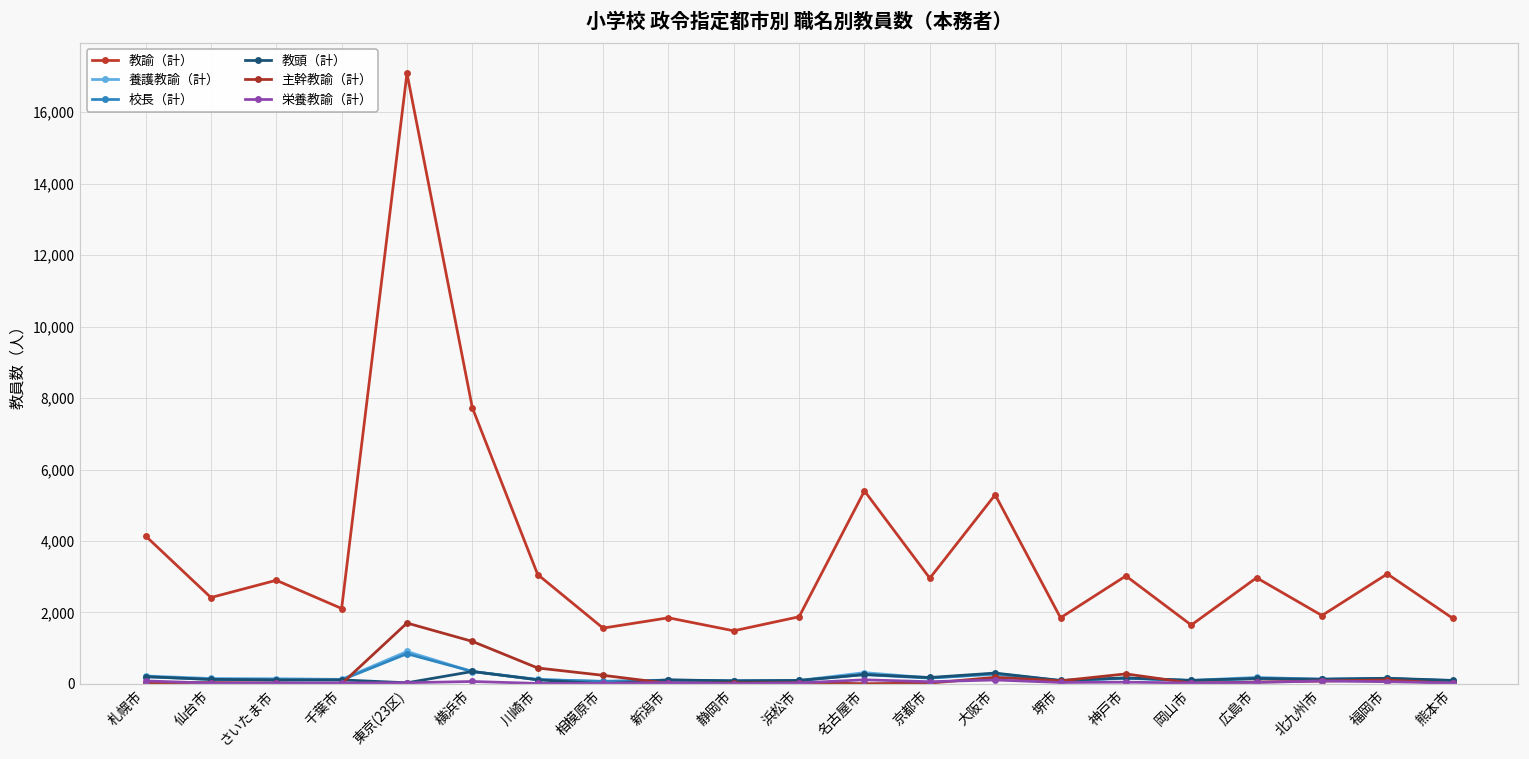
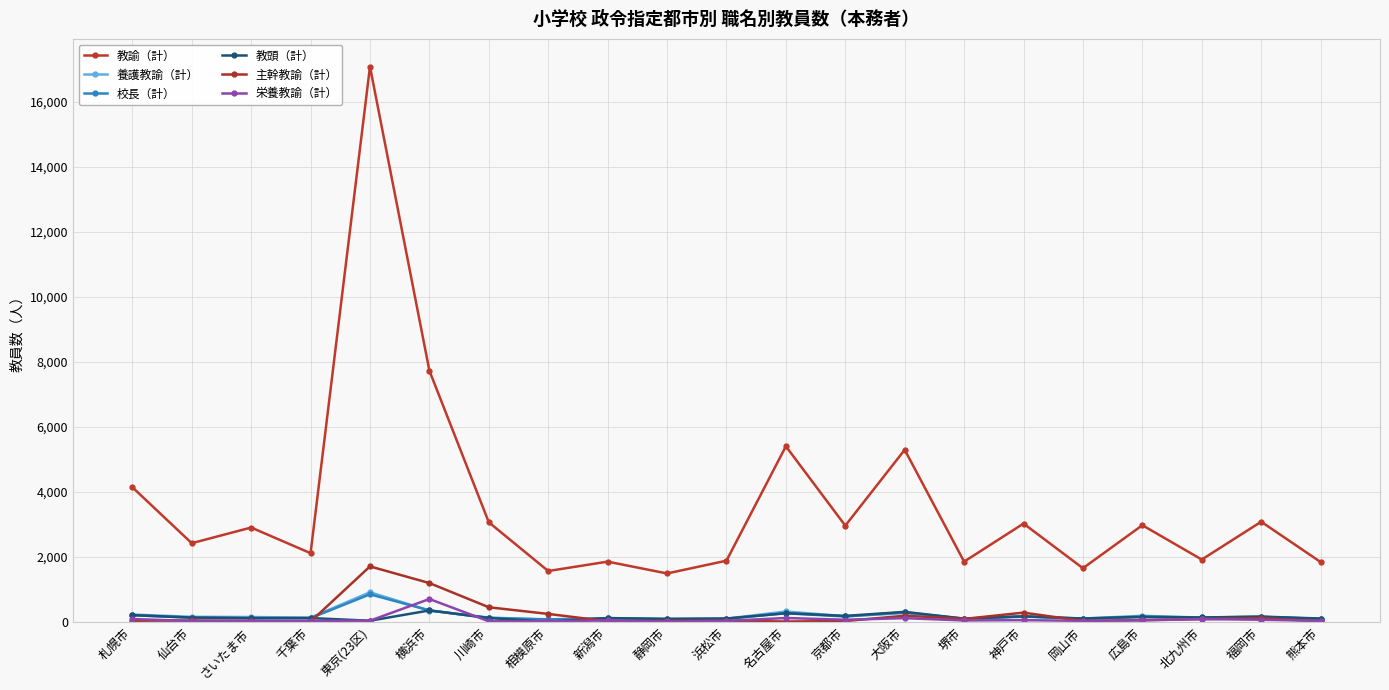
栄養教諭（計）, 横浜市: 100 -> 700
